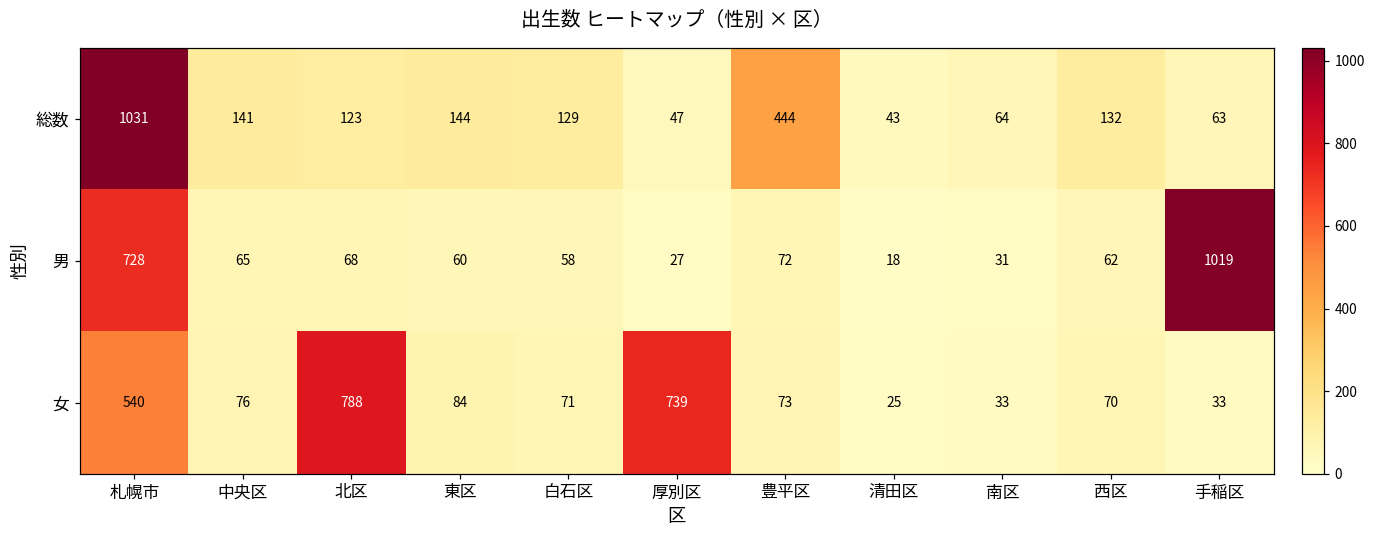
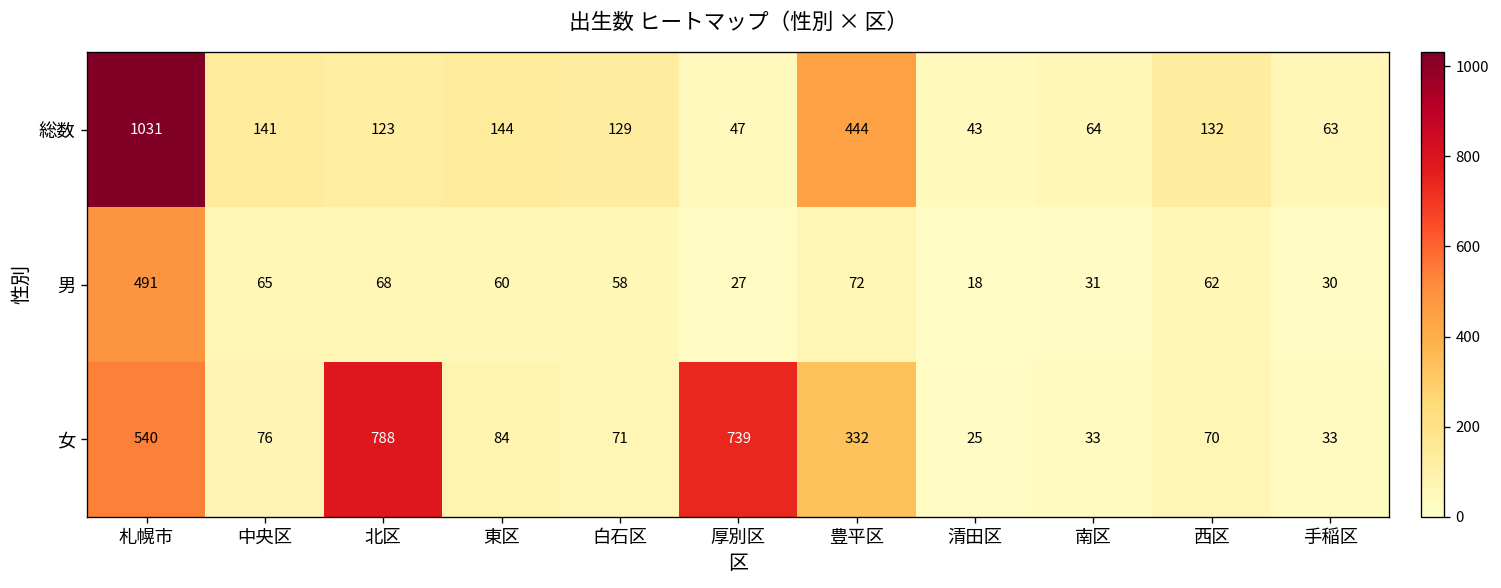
男, 札幌市: 728 -> 491
男, 手稲区: 1019 -> 30
女, 豊平区: 73 -> 332
